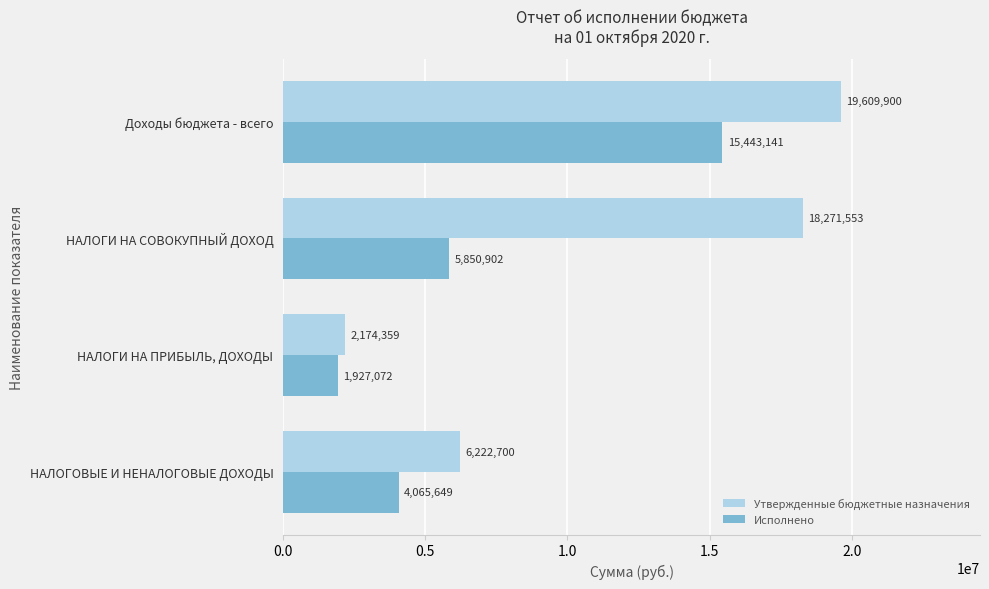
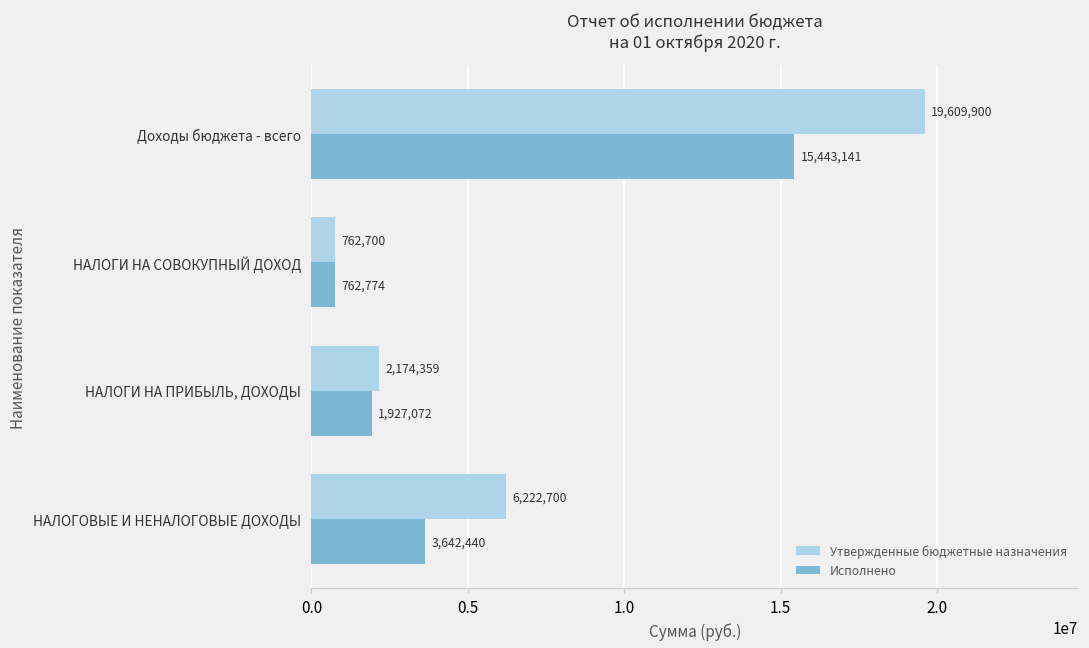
Утвержденные бюджетные назначения, НАЛОГИ НА СОВОКУПНЫЙ ДОХОД: 18,271,553 -> 762,700
Исполнено, НАЛОГИ НА СОВОКУПНЫЙ ДОХОД: 5,850,902 -> 762,774
Исполнено, НАЛОГОВЫЕ И НЕНАЛОГОВЫЕ ДОХОДЫ: 4,065,649 -> 3,642,440
